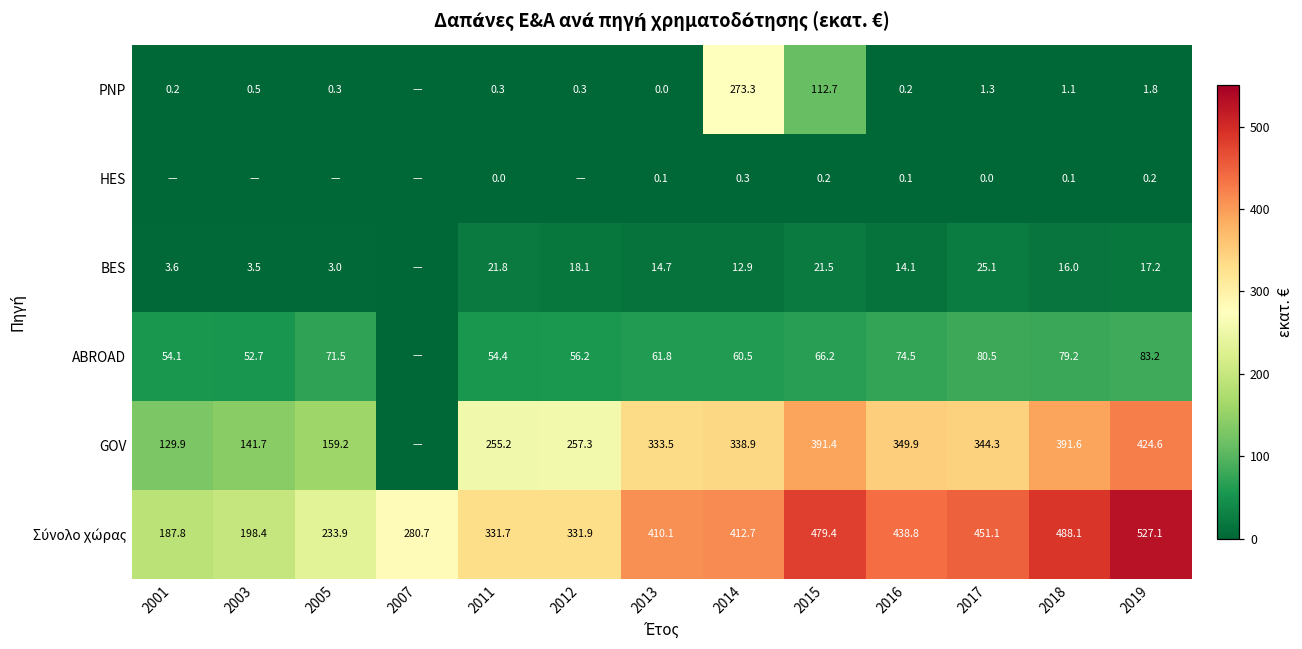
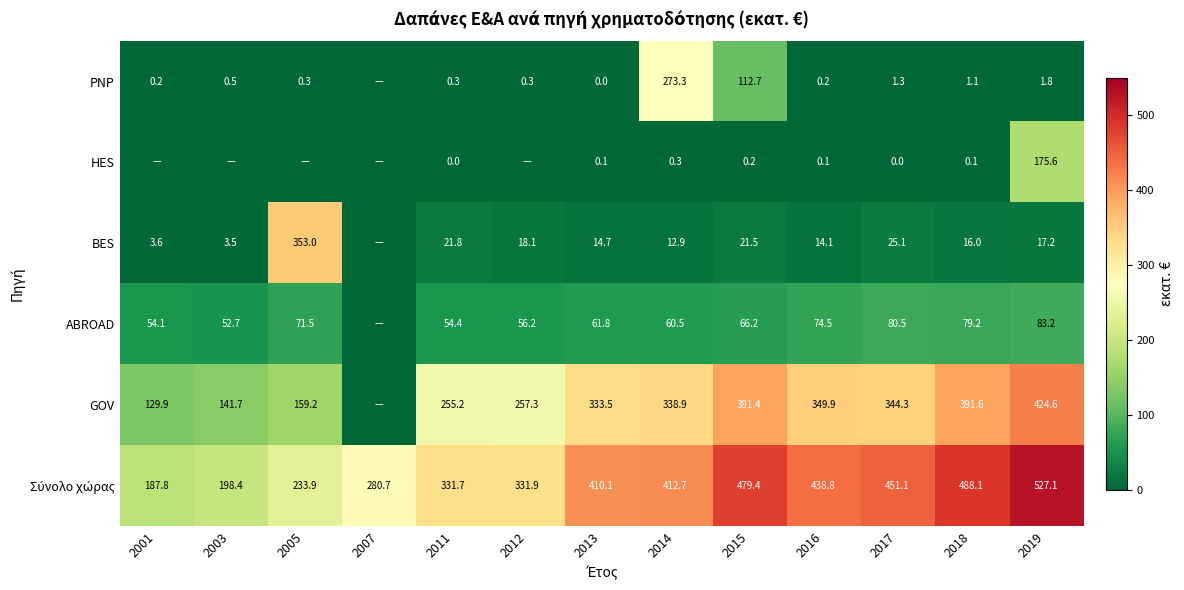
HES, 2019: 0.2 -> 175.6
BES, 2005: 3.0 -> 353.0
